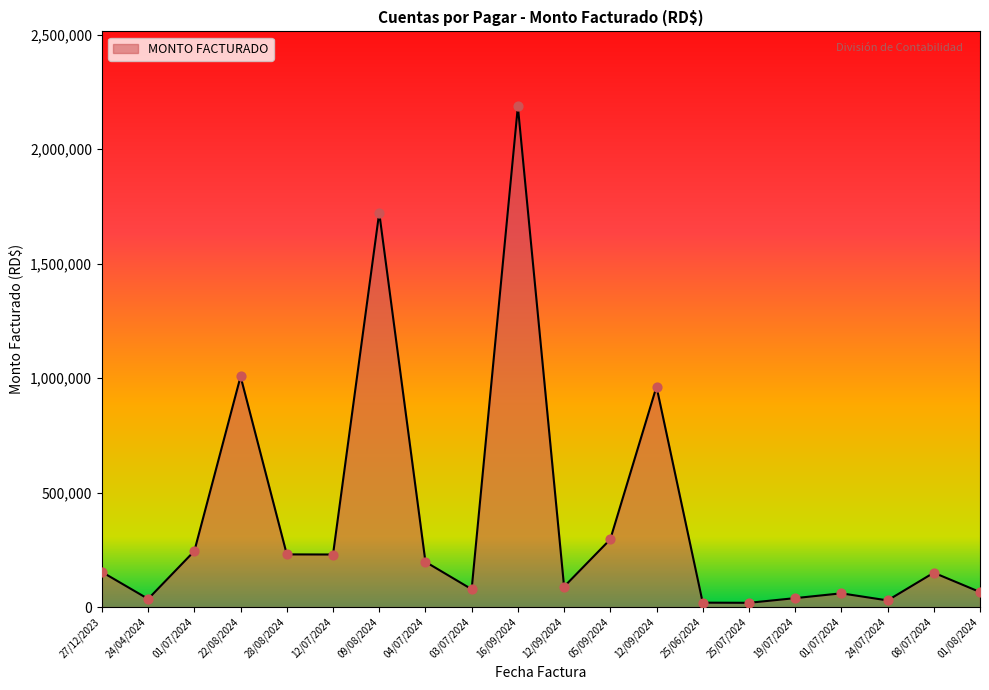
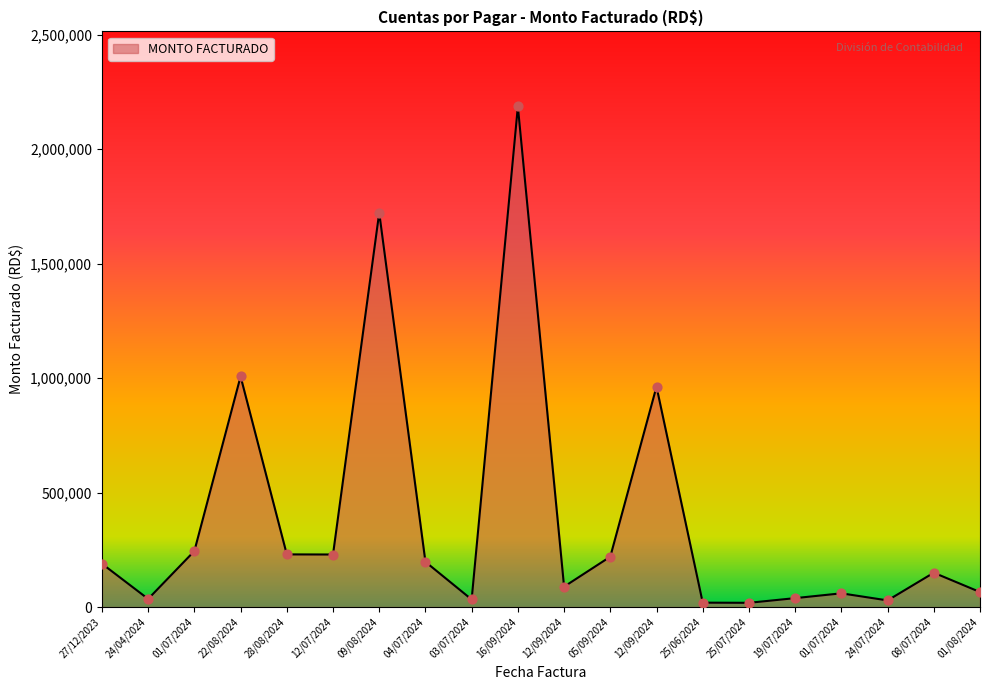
27/12/2023: 150,000 -> 190,000
03/07/2024: 80,000 -> 30,000
05/09/2024: 300,000 -> 220,000
